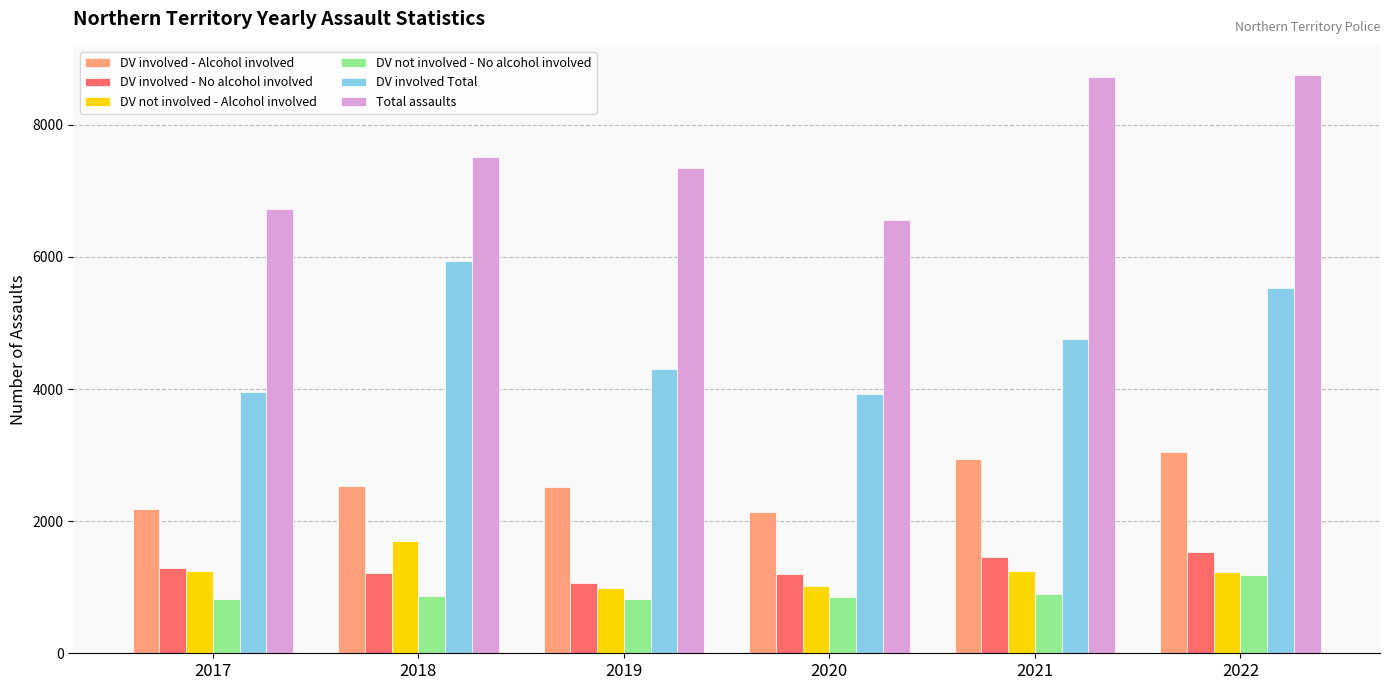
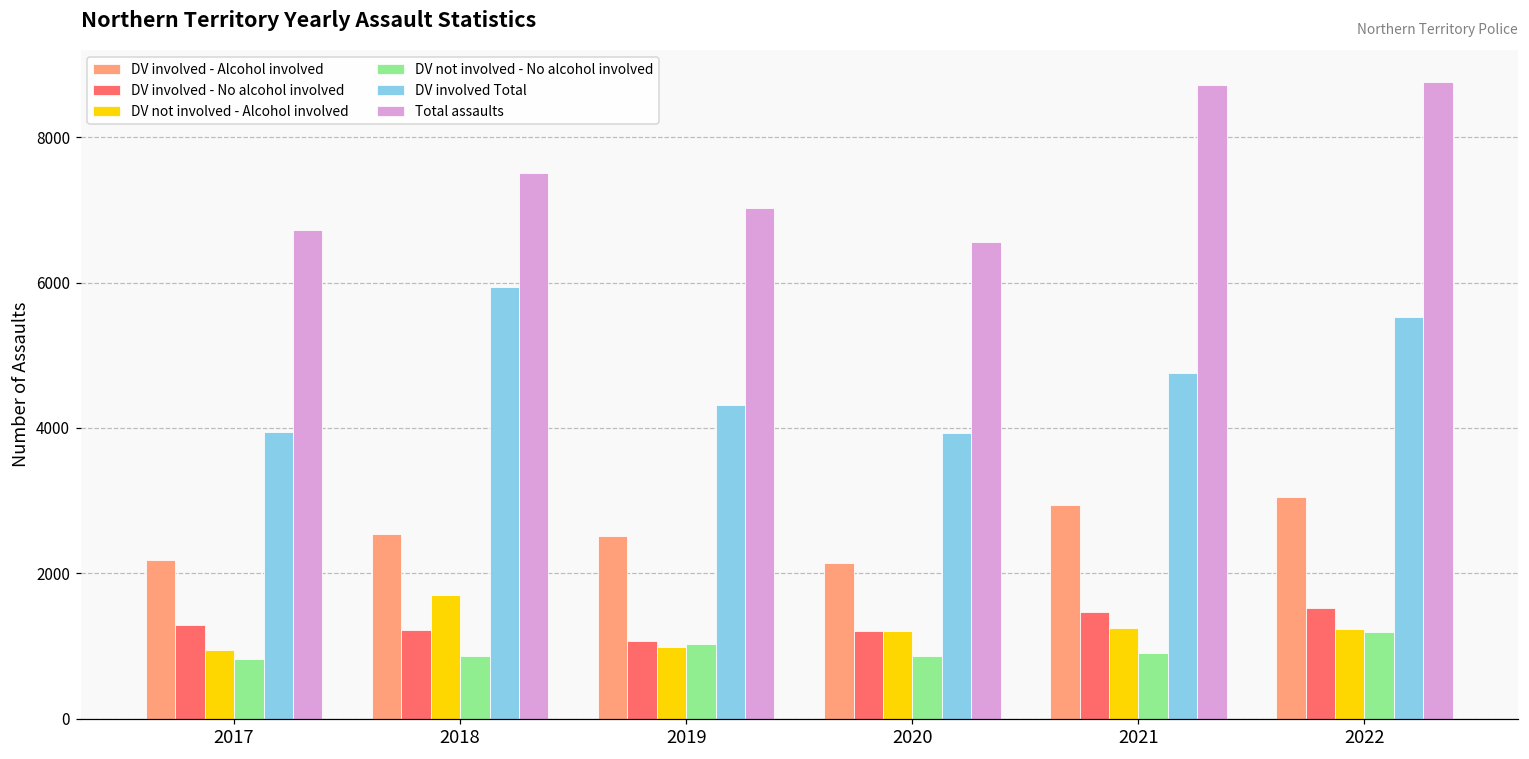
DV not involved - Alcohol involved, 2017: 1200 -> 1000
DV not involved - No alcohol involved, 2019: 800 -> 1000
Total assaults, 2019: 7400 -> 7000
DV not involved - Alcohol involved, 2020: 1000 -> 1200
